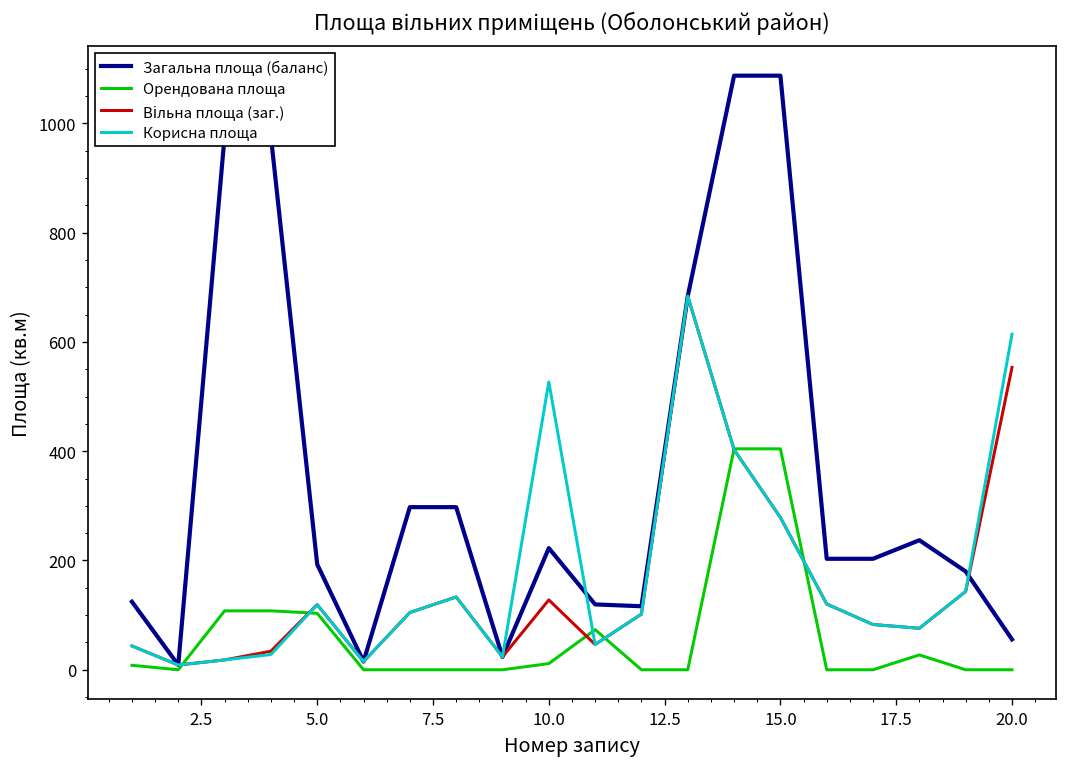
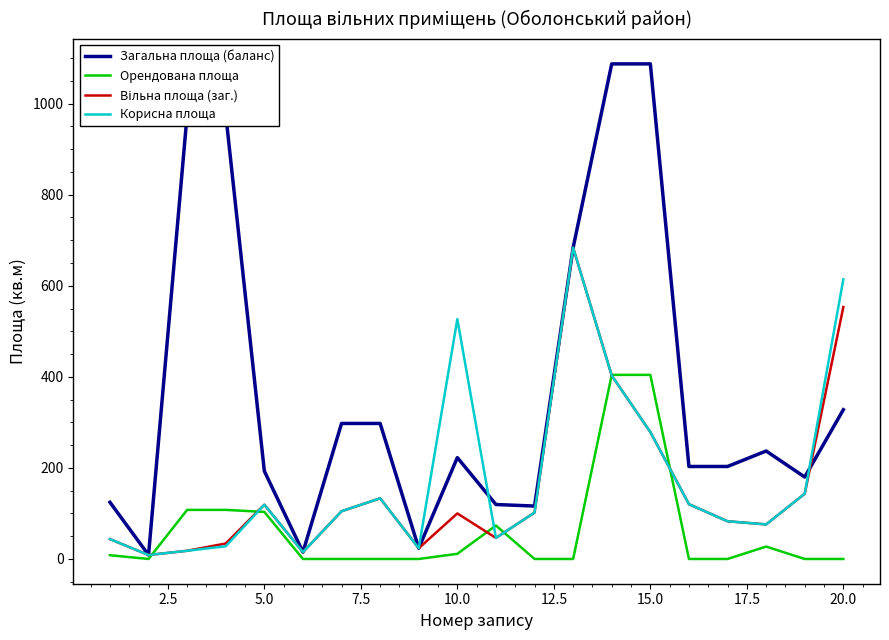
Вільна площа (заг.), 10.0: 130 -> 100
Загальна площа (баланс), 20.0: 60 -> 330
